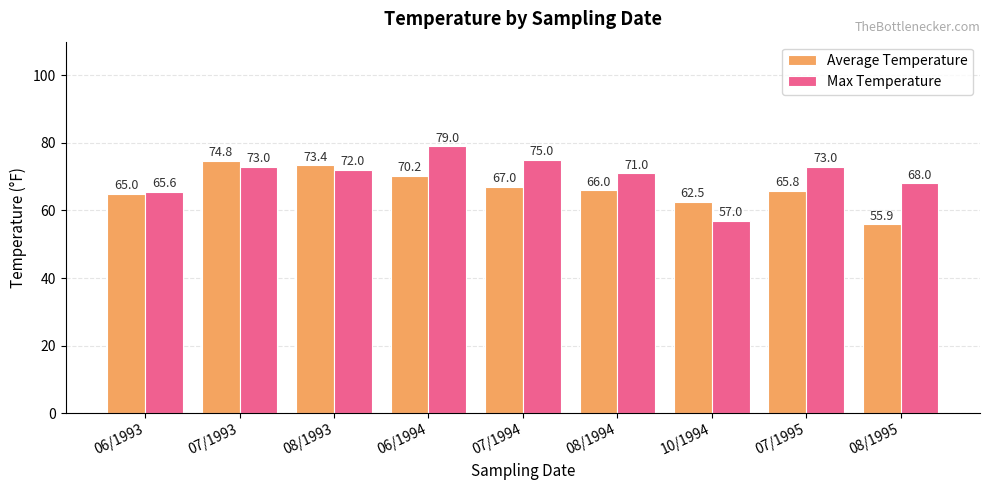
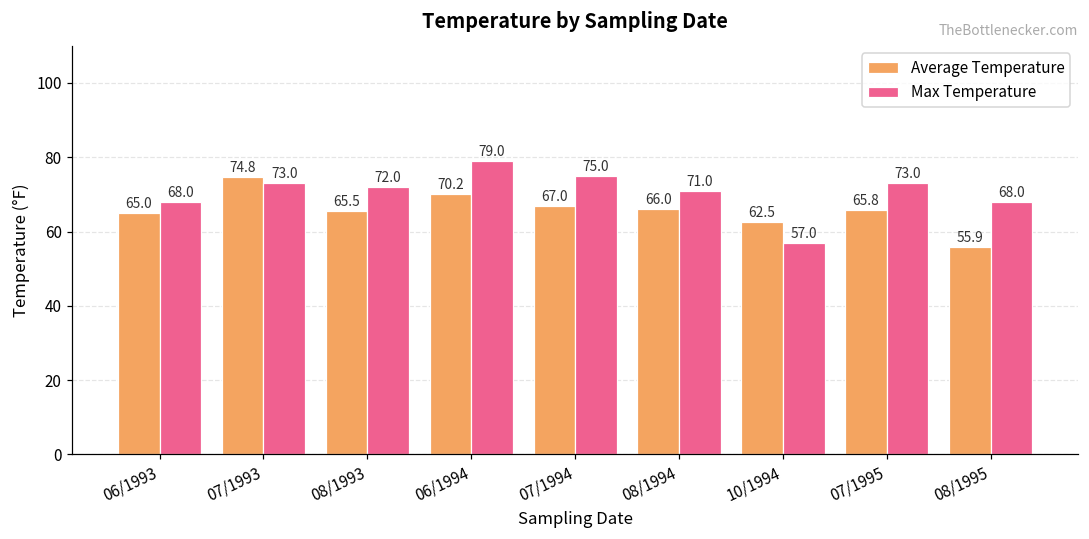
Max Temperature, 06/1993: 65.6 -> 68.0
Average Temperature, 08/1993: 73.4 -> 65.5
